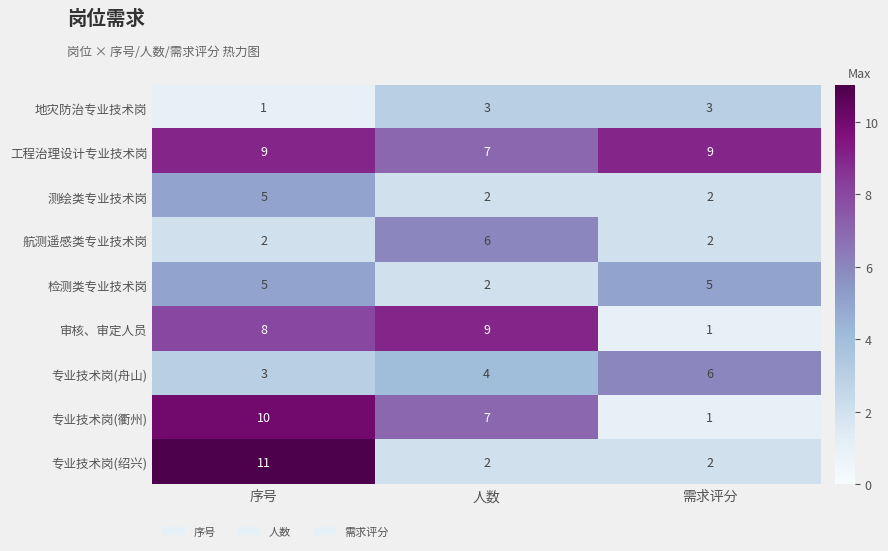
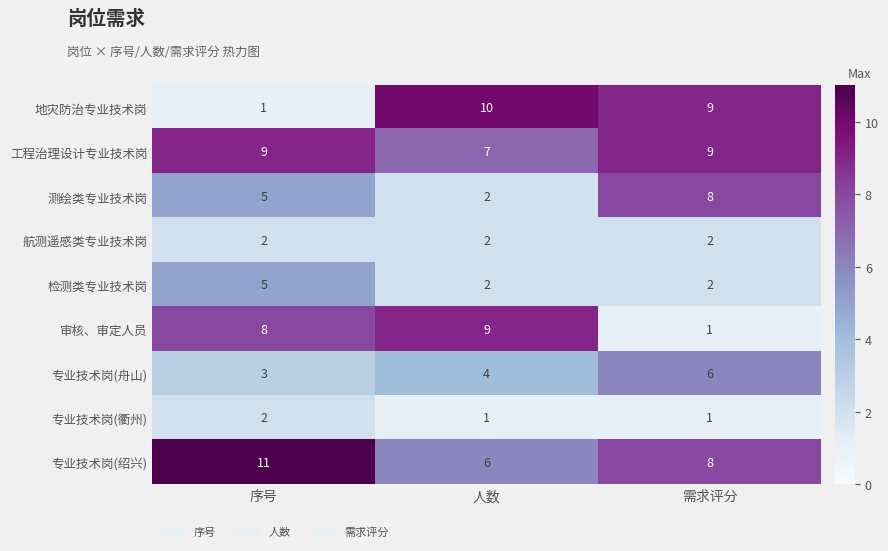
地灾防治专业技术岗, 人数: 3 -> 10
地灾防治专业技术岗, 需求评分: 3 -> 9
测绘类专业技术岗, 需求评分: 2 -> 8
航测遥感类专业技术岗, 人数: 6 -> 2
检测类专业技术岗, 需求评分: 5 -> 2
专业技术岗(衢州), 序号: 10 -> 2
专业技术岗(衢州), 人数: 7 -> 1
专业技术岗(绍兴), 人数: 2 -> 6
专业技术岗(绍兴), 需求评分: 2 -> 8
